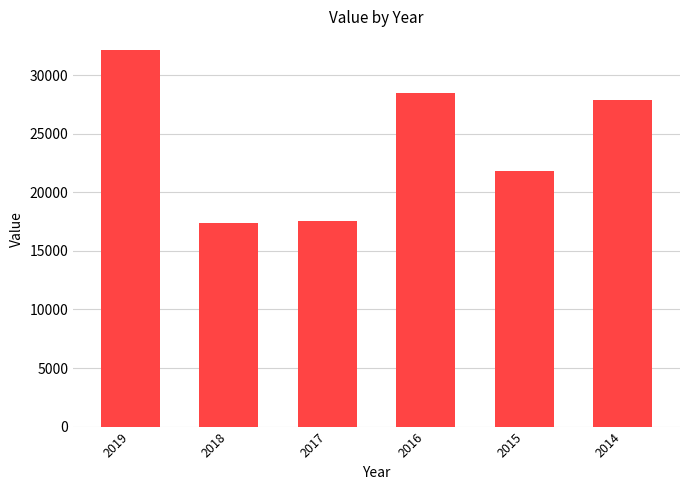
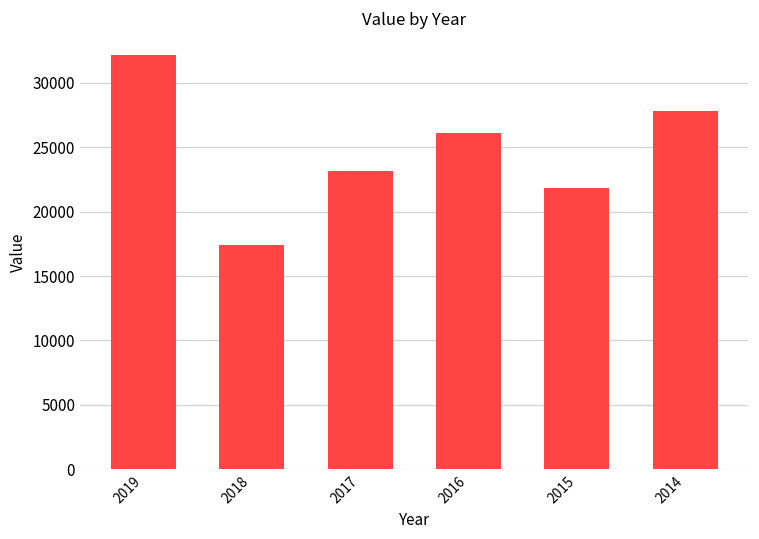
2017: 17500 -> 23100
2016: 28500 -> 26100
